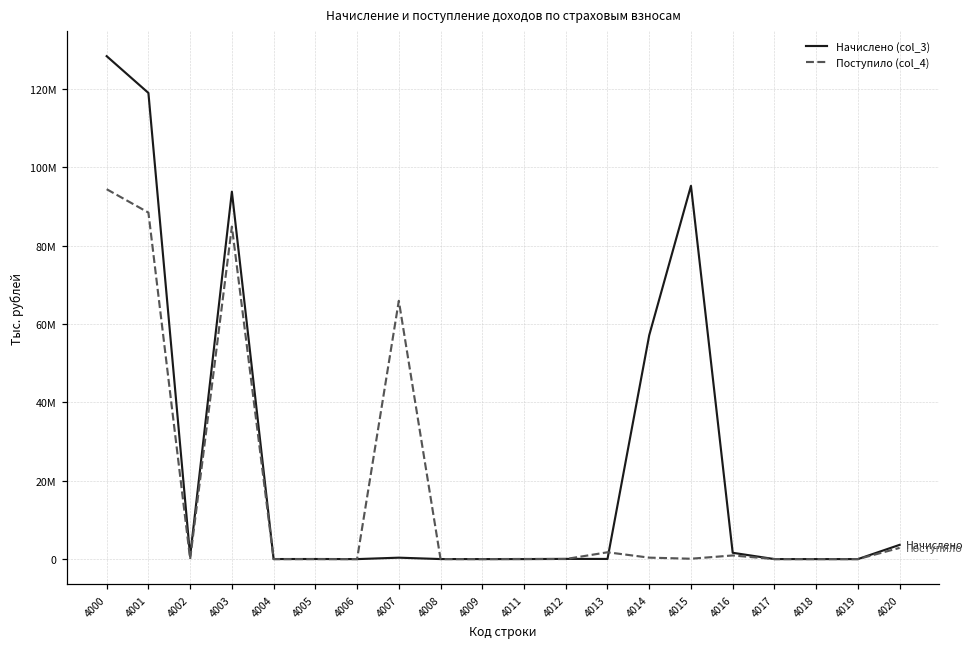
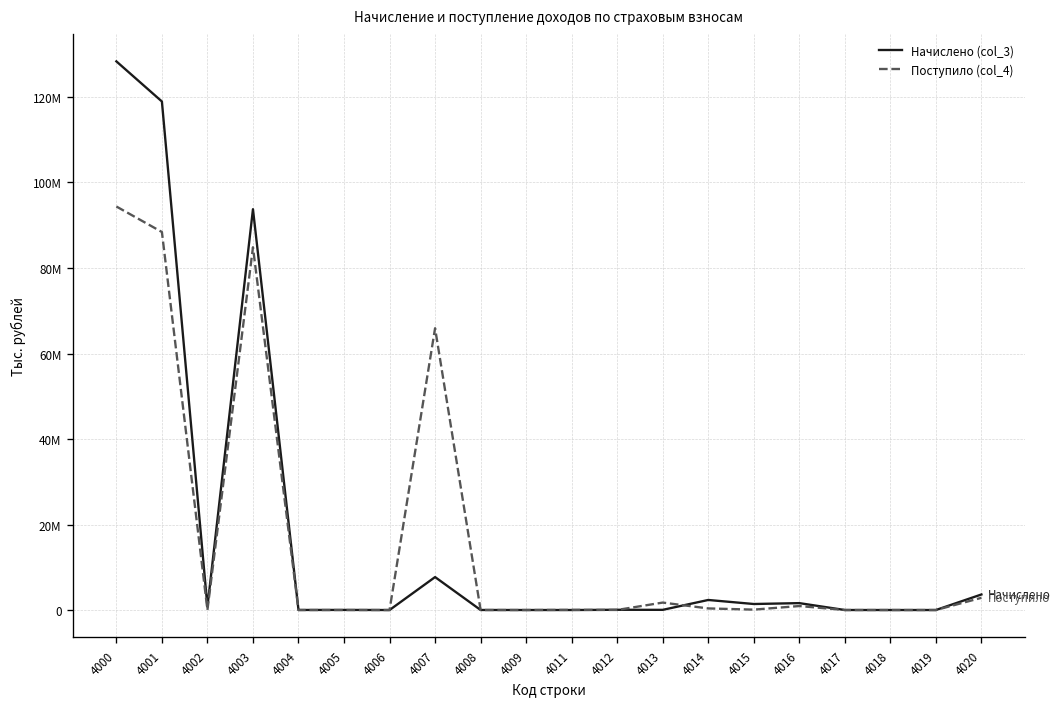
Начислено (col_3), 4007: 0 -> 8000000
Начислено (col_3), 4014: 57000000 -> 2000000
Начислено (col_3), 4015: 95000000 -> 1000000
